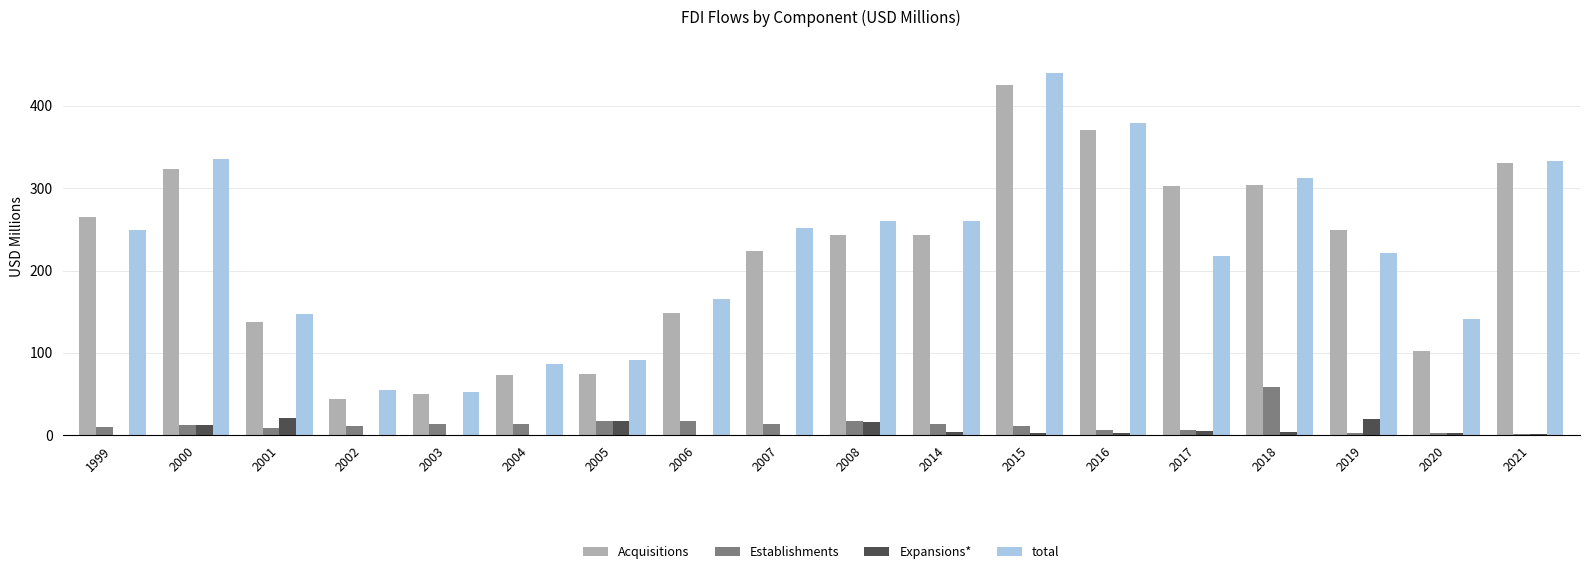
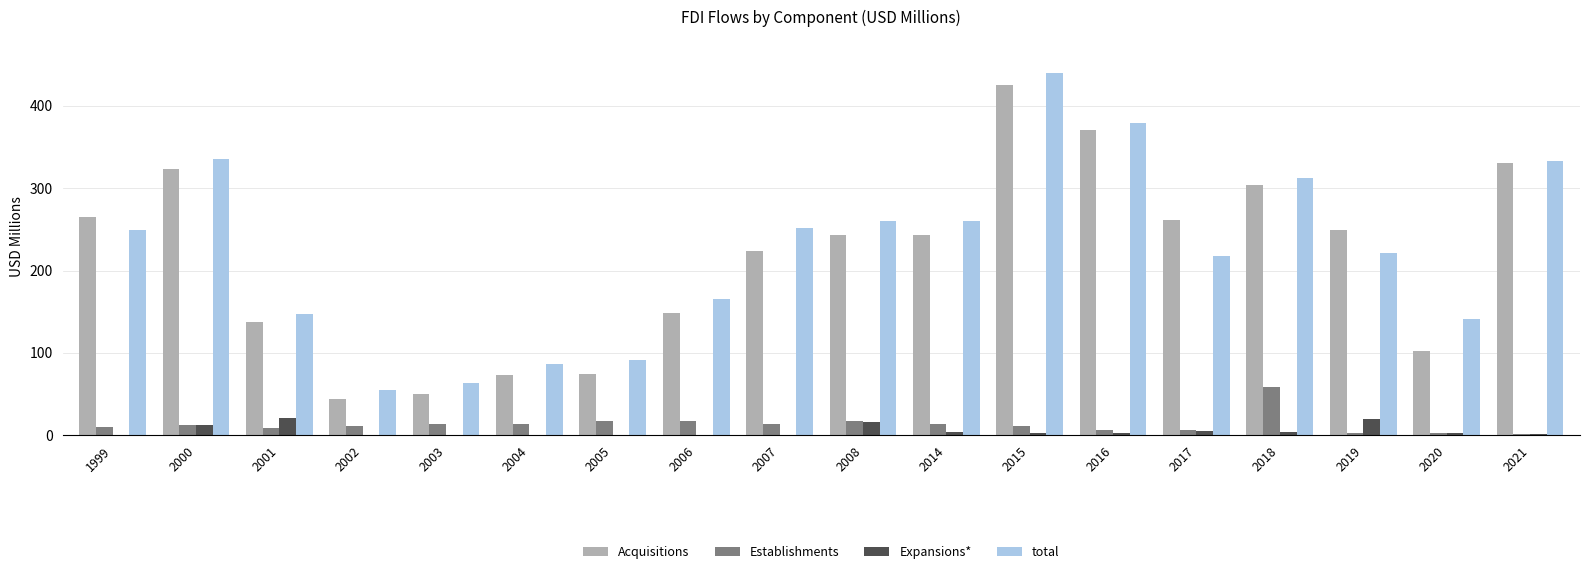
total, 2003: 50 -> 60
Expansions*, 2005: 20 -> 0
Acquisitions, 2017: 300 -> 260
